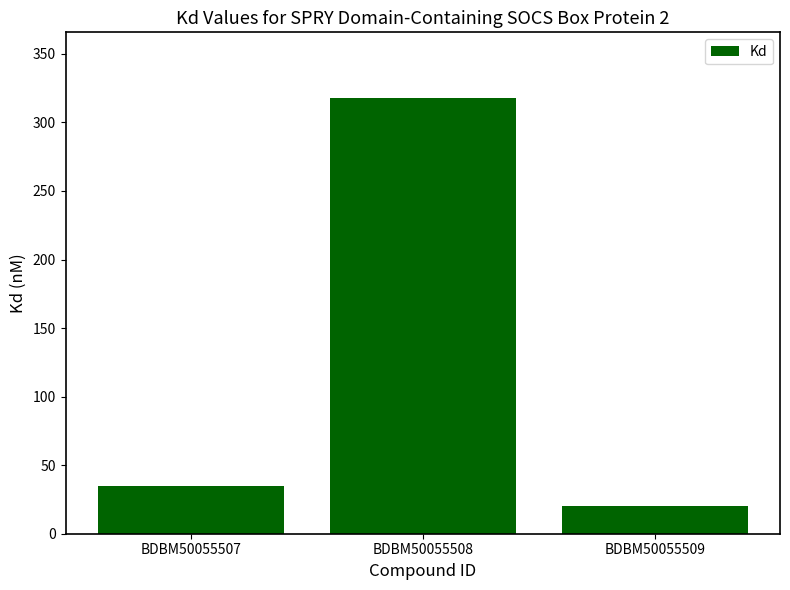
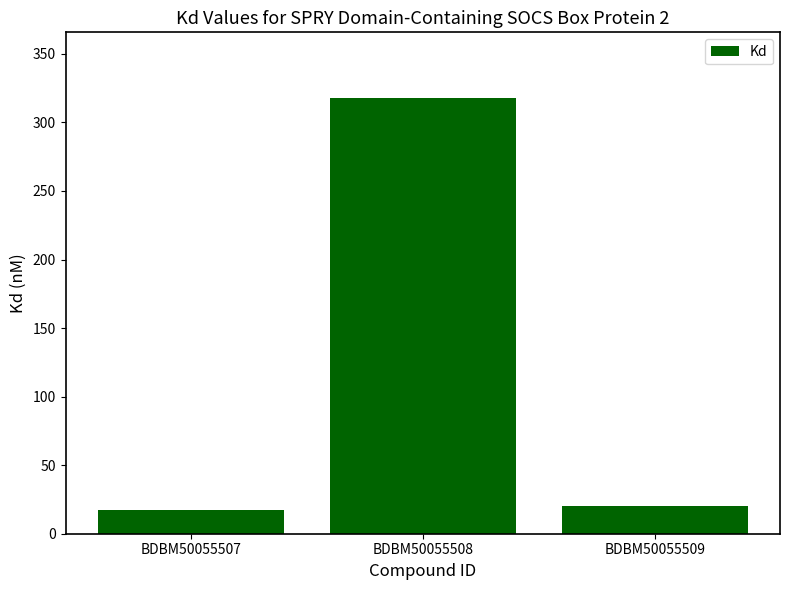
BDBM50055507: 35 -> 17
